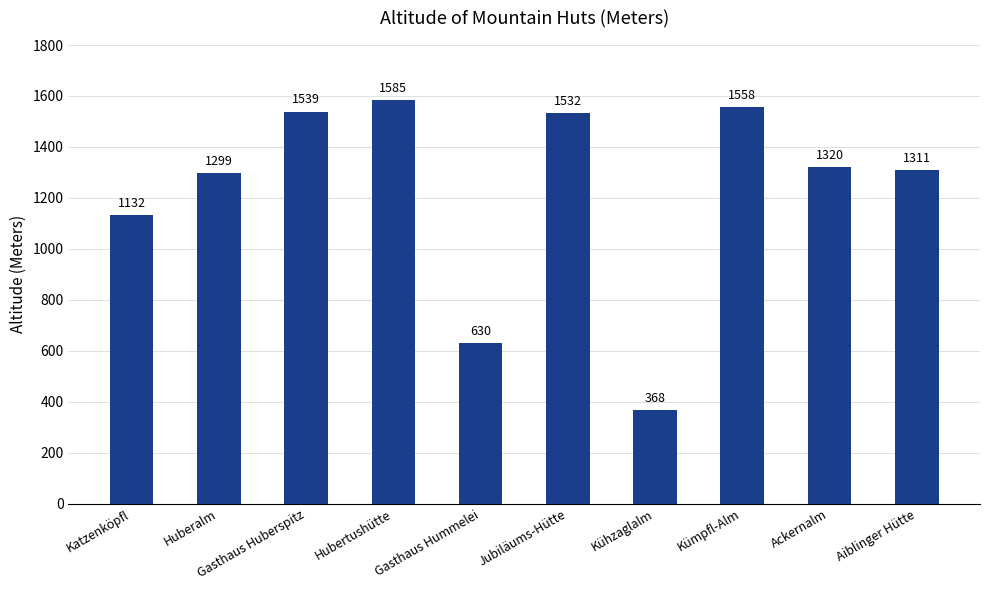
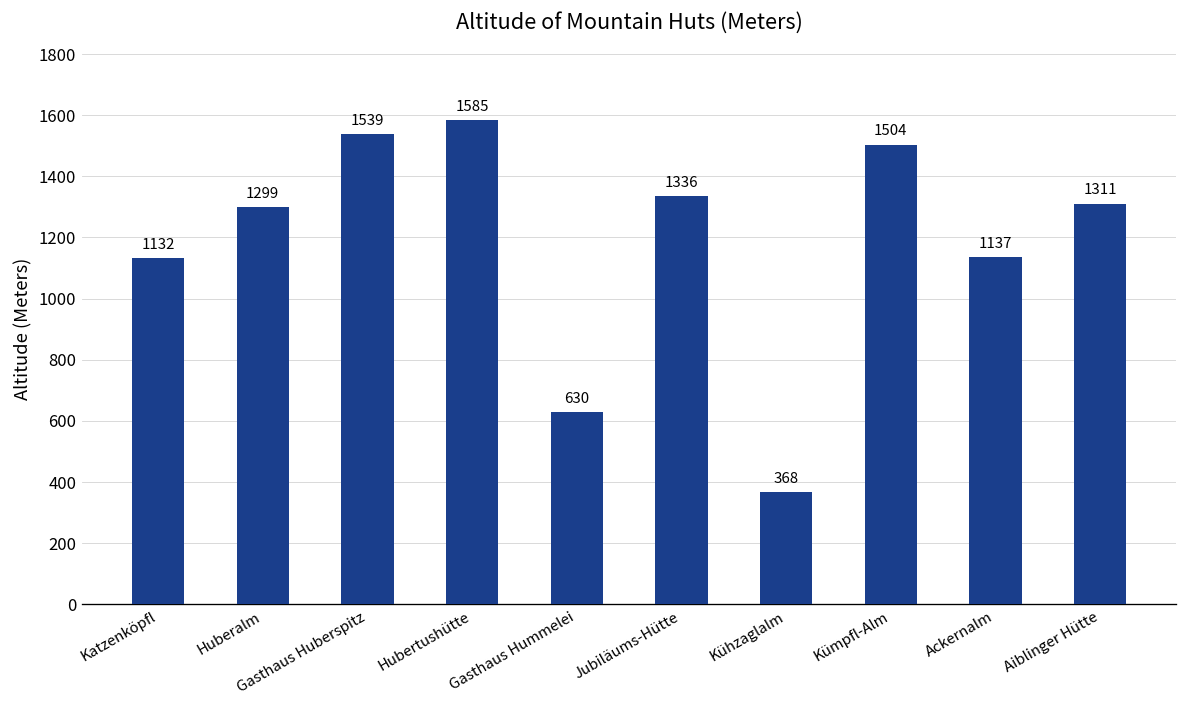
Jubiläums-Hütte: 1532 -> 1336
Kümpfl-Alm: 1558 -> 1504
Ackernalm: 1320 -> 1137
